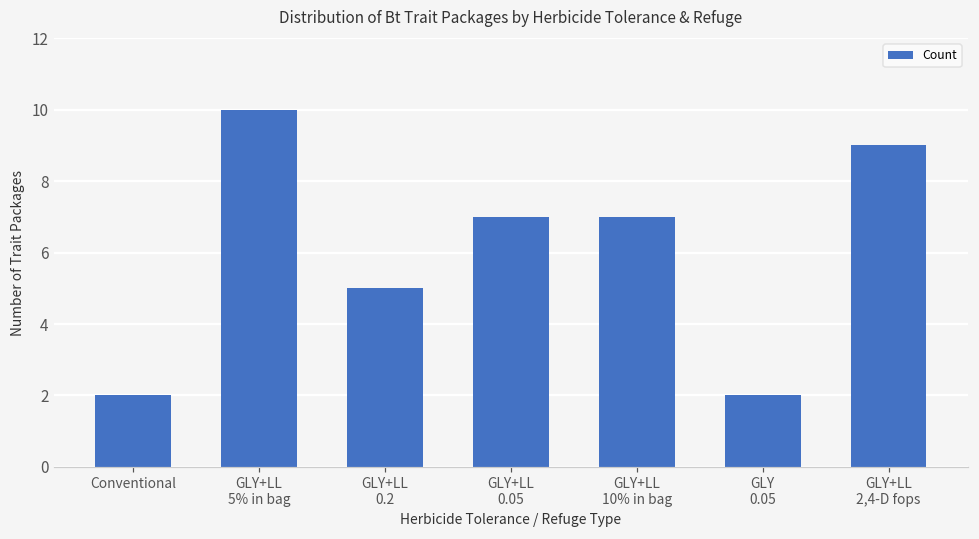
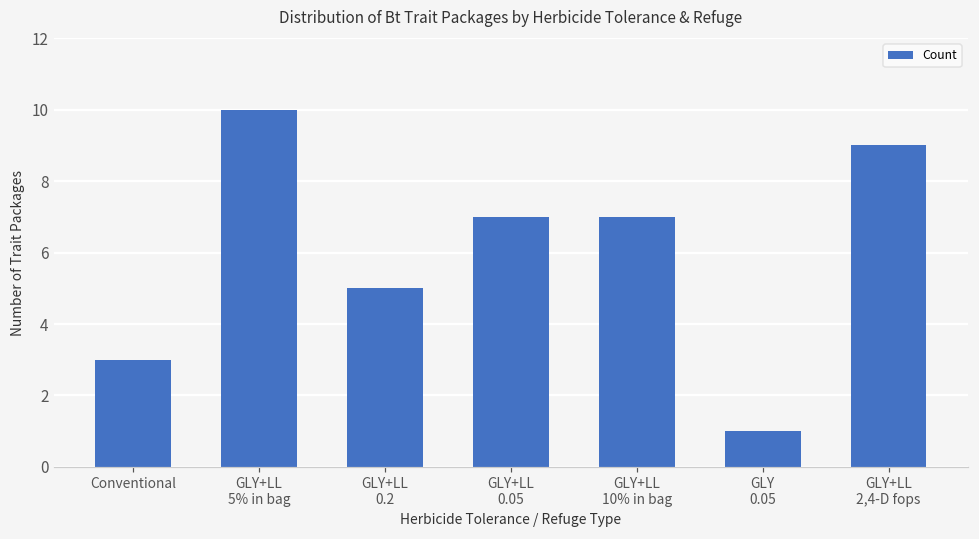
Conventional: 2 -> 3
GLY 0.05: 2 -> 1
